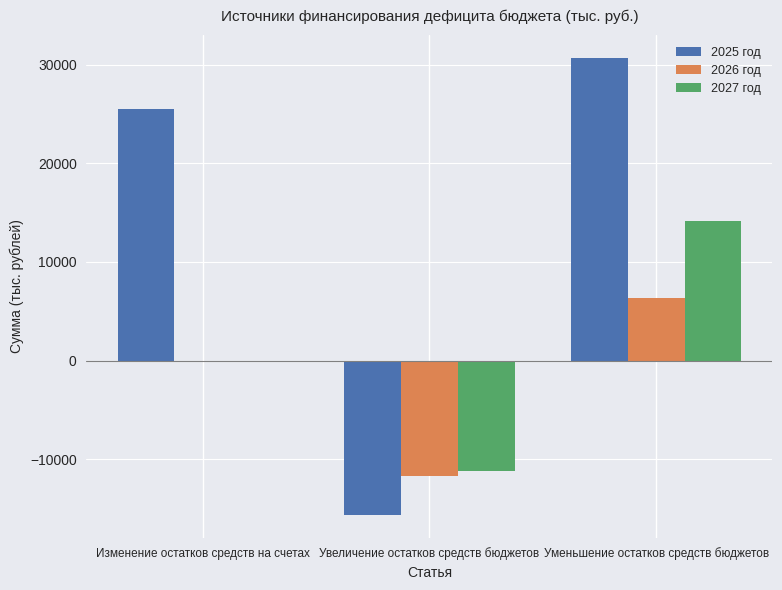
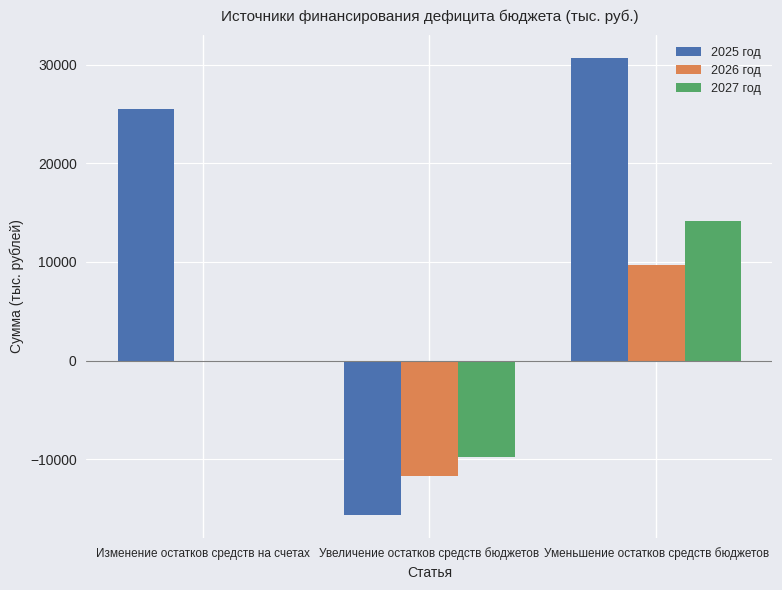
2027 год, Увеличение остатков средств бюджетов: -11000 -> -10000
2026 год, Уменьшение остатков средств бюджетов: 6000 -> 10000
